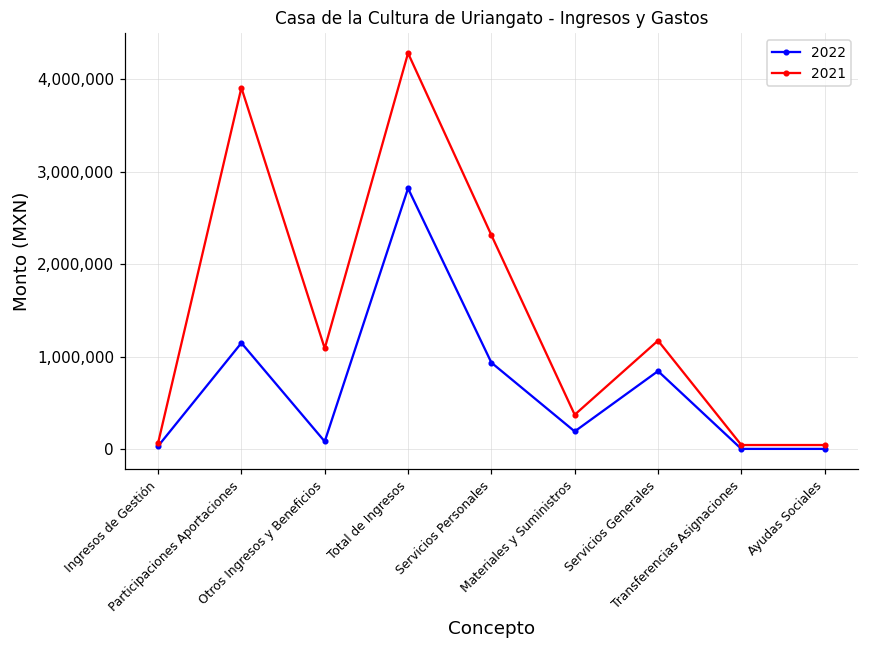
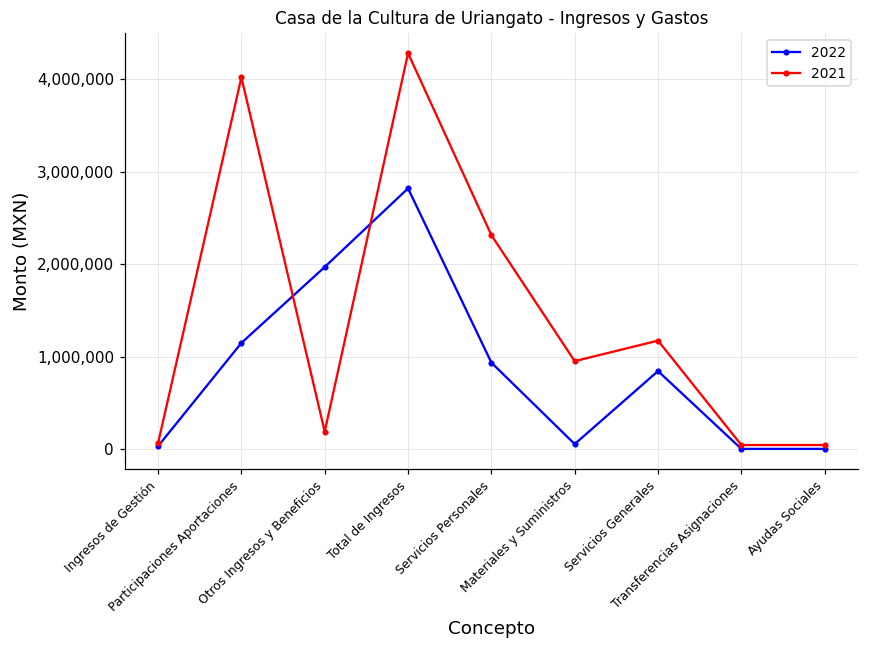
2021, Participaciones Aportaciones: 3,900,000 -> 4,000,000
2022, Otros Ingresos y Beneficios: 100,000 -> 2,000,000
2021, Otros Ingresos y Beneficios: 1,100,000 -> 200,000
2022, Materiales y Suministros: 200,000 -> 100,000
2021, Materiales y Suministros: 400,000 -> 1,000,000
